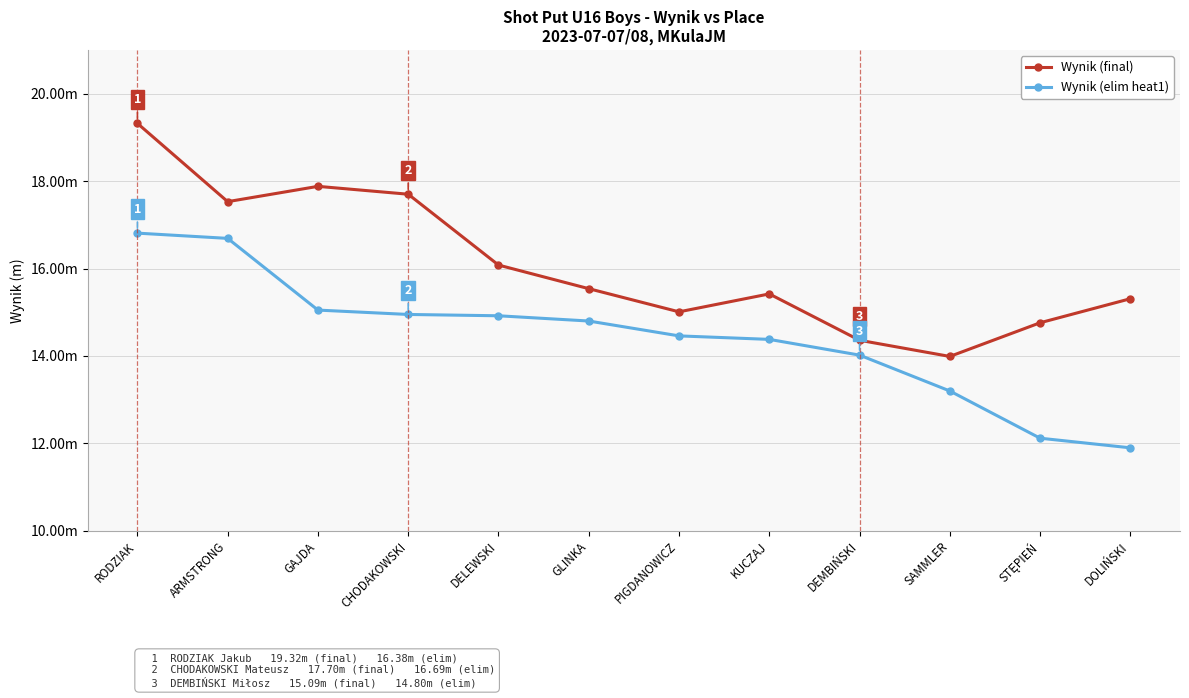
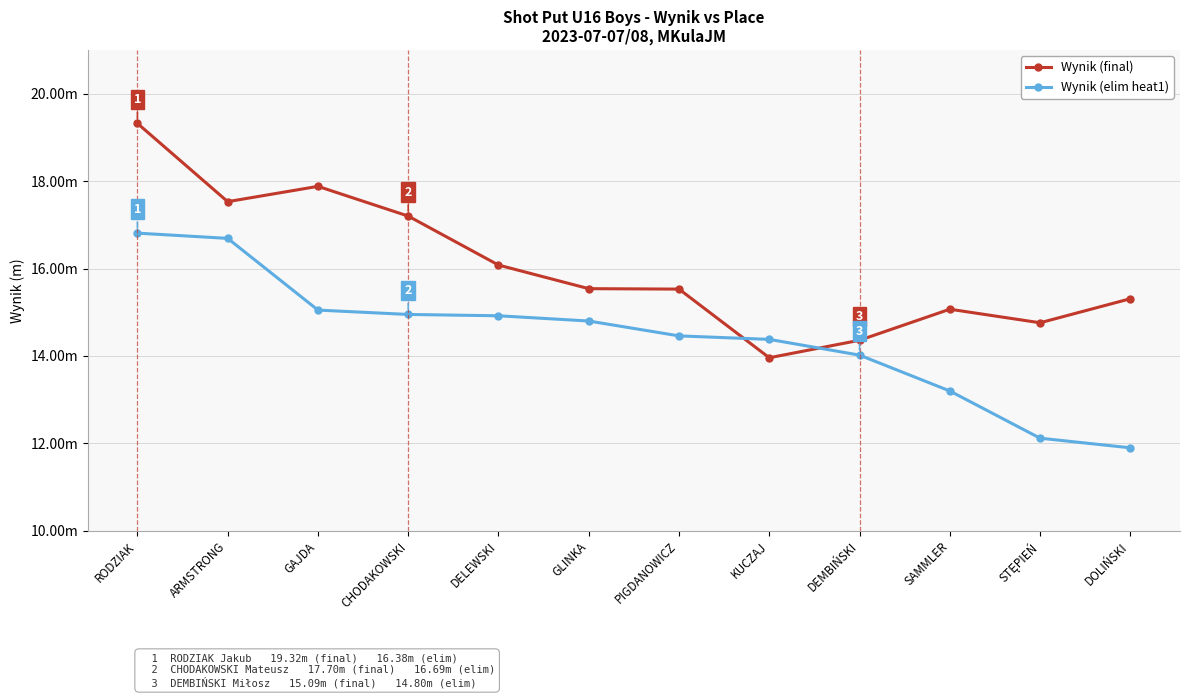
Wynik (final), CHODAKOWSKI: 17.7m -> 17.2m
Wynik (final), PIGDANOWICZ: 15.0m -> 15.5m
Wynik (final), KUCZAJ: 15.4m -> 14.0m
Wynik (final), SAMMLER: 14.0m -> 15.1m
